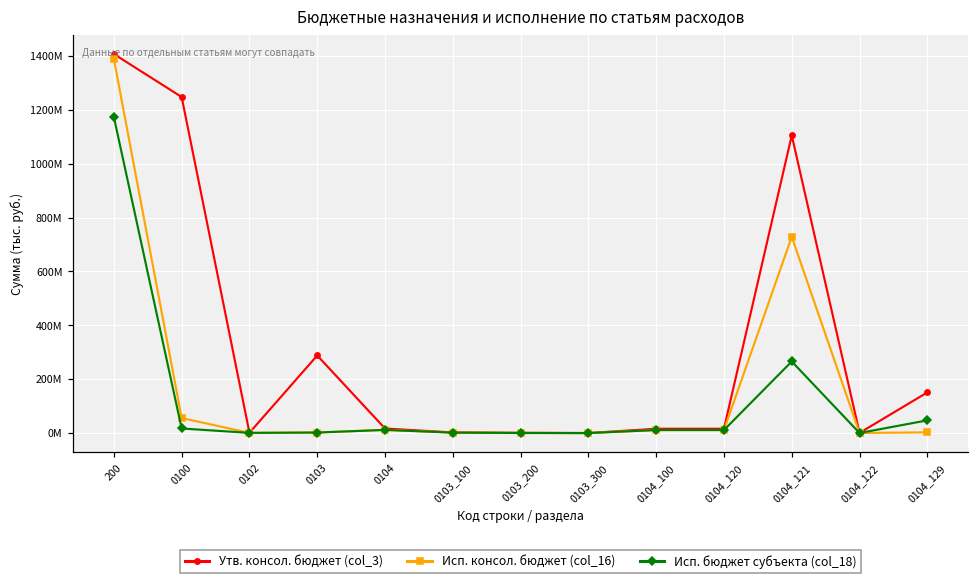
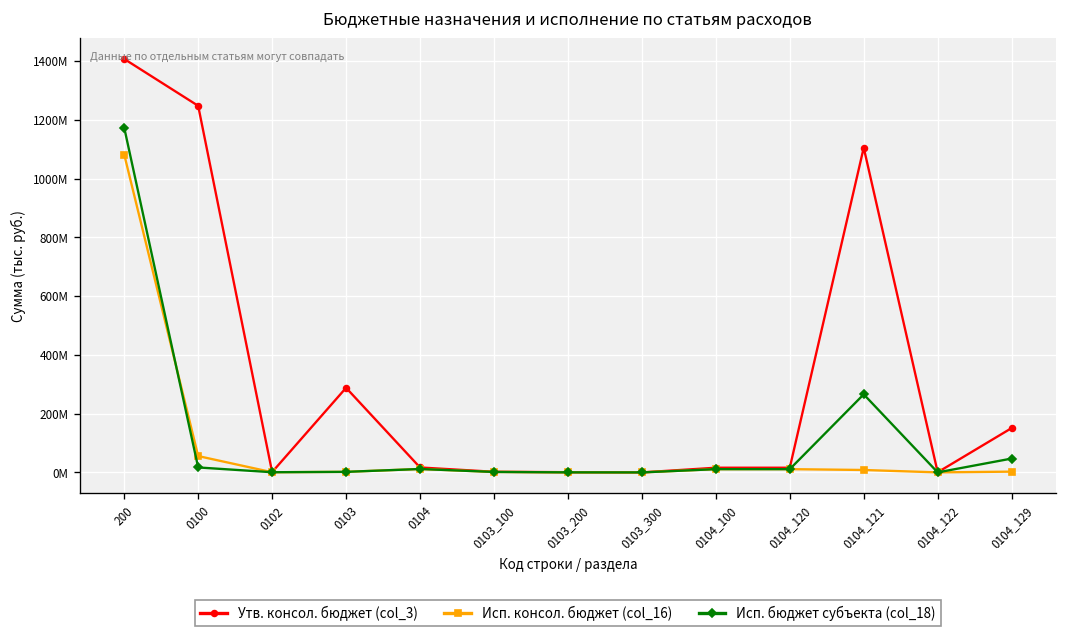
Исп. консол. бюджет (col_16), 200: 1390000000 -> 1080000000
Исп. консол. бюджет (col_16), 0104_121: 730000000 -> 10000000
